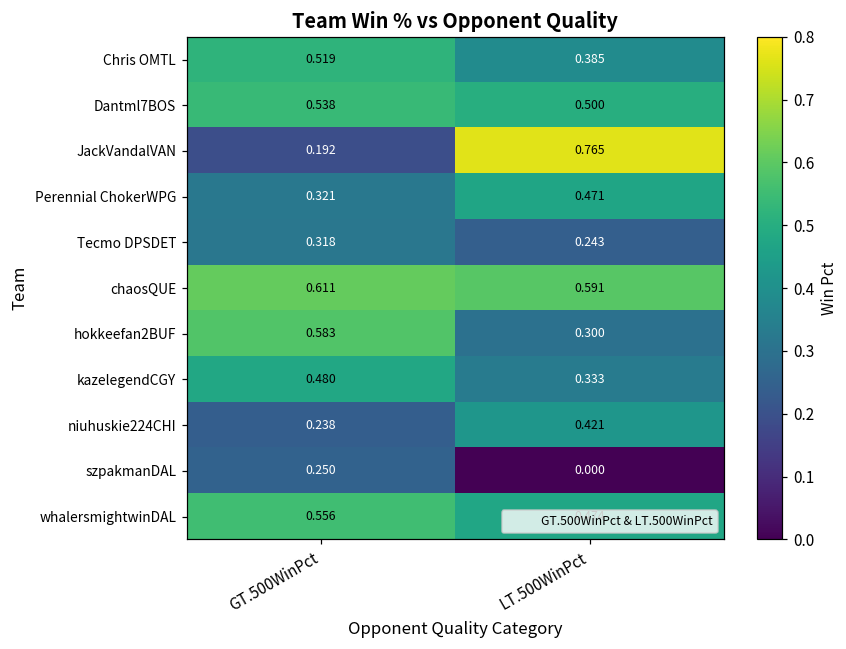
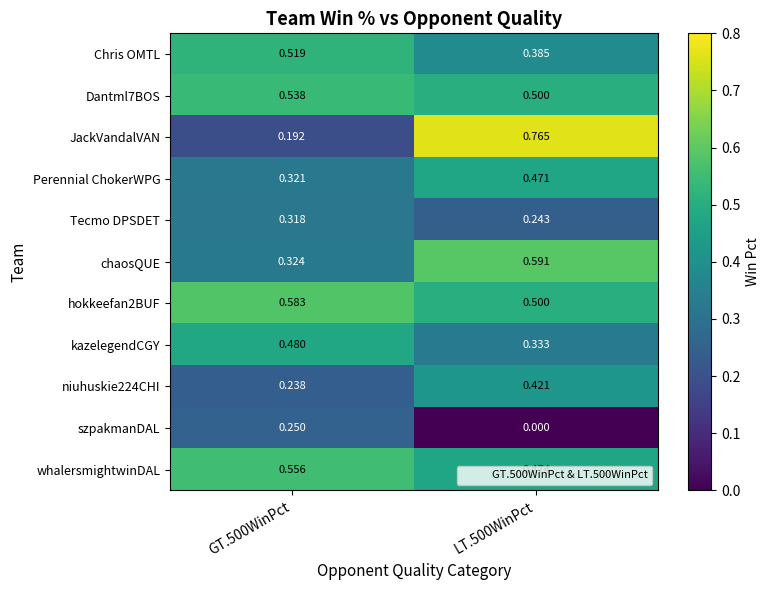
chaosQUE, GT.500WinPct: 0.611 -> 0.324
hokkeefan2BUF, LT.500WinPct: 0.300 -> 0.500
